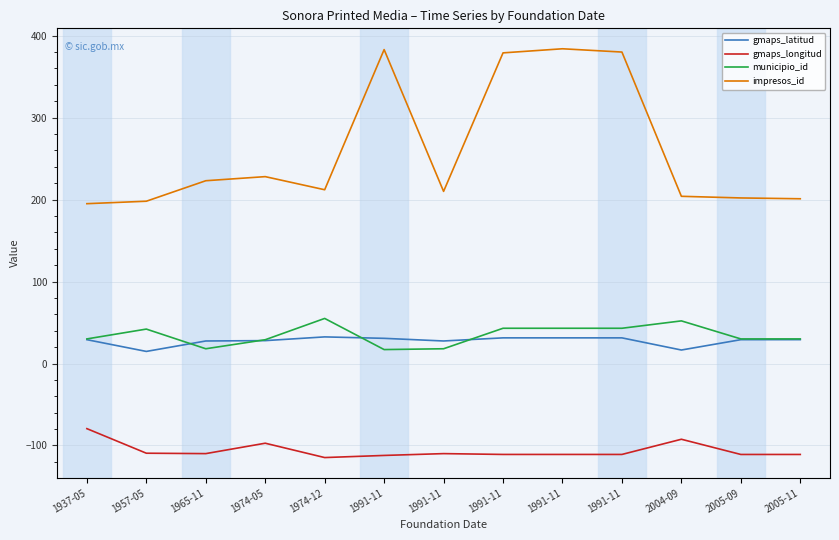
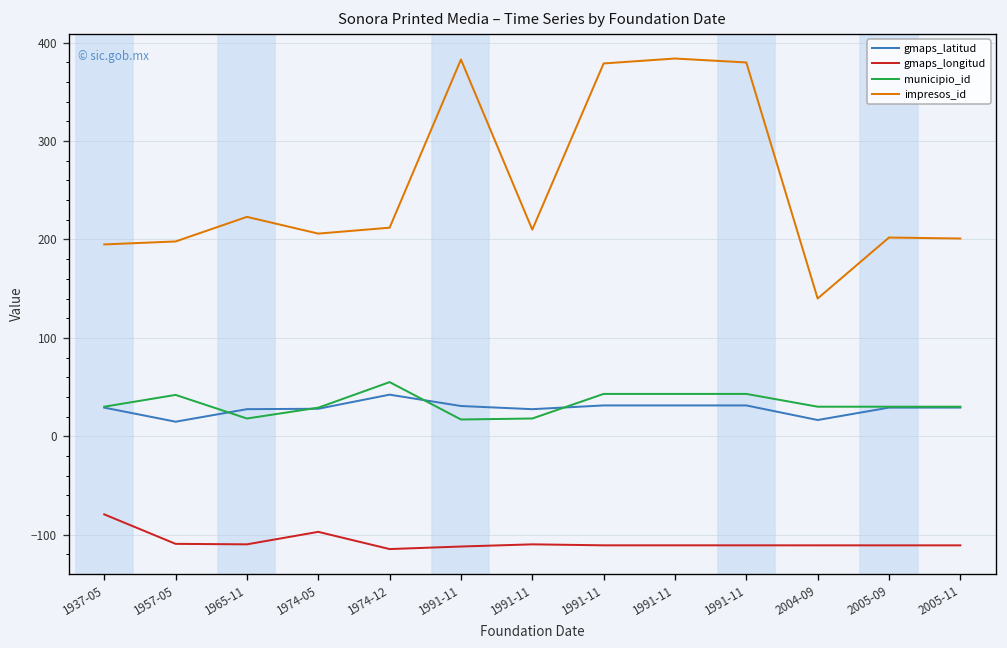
impresos_id, 1974-05: 230 -> 210
gmaps_latitud, 1974-12: 30 -> 40
gmaps_longitud, 2004-09: -90 -> -110
municipio_id, 2004-09: 50 -> 30
impresos_id, 2004-09: 200 -> 140
